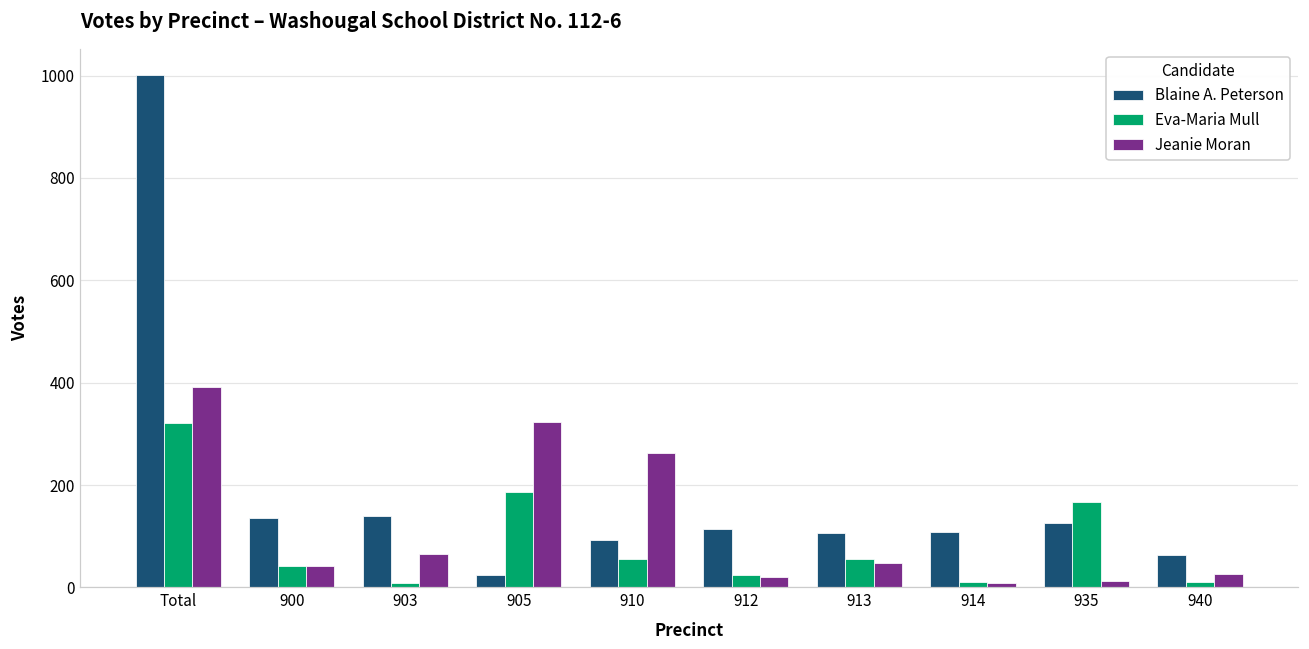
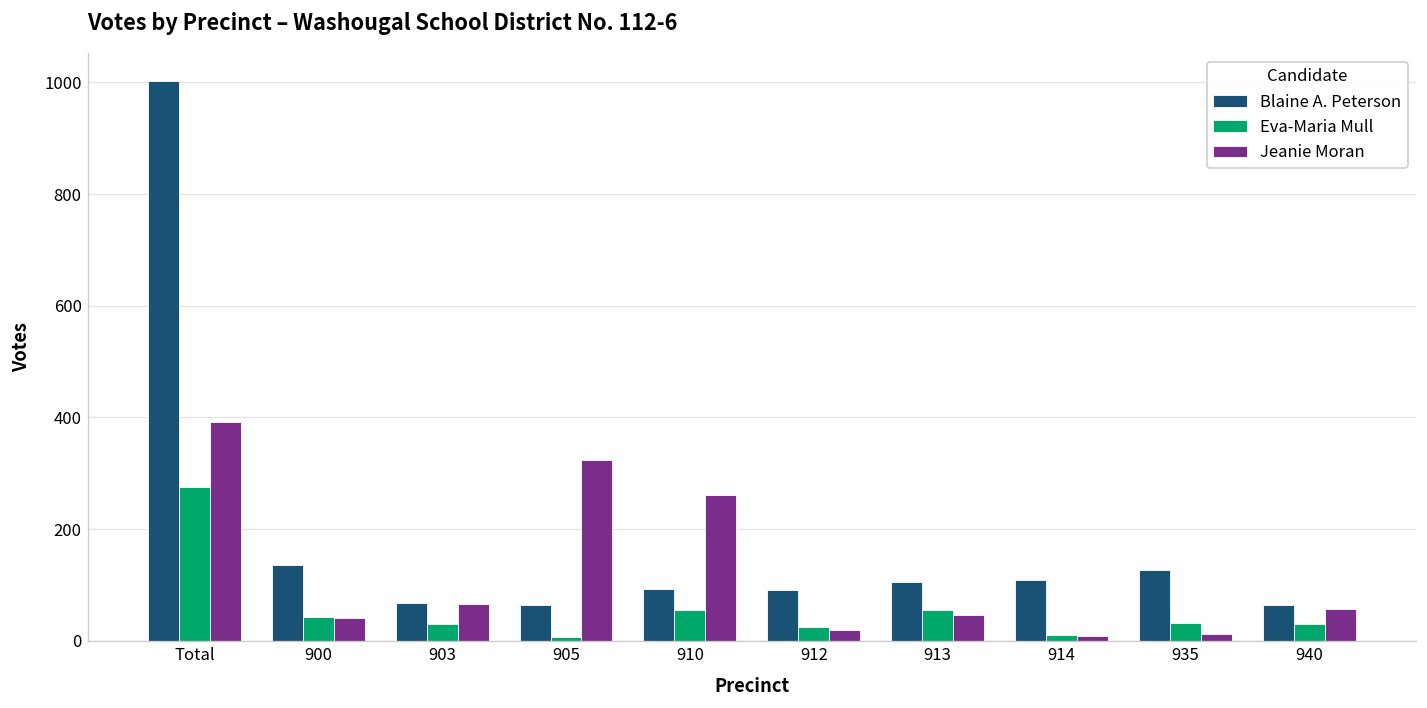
Eva-Maria Mull, Total: 320 -> 280
Blaine A. Peterson, 903: 140 -> 70
Eva-Maria Mull, 903: 10 -> 30
Blaine A. Peterson, 905: 20 -> 60
Eva-Maria Mull, 905: 190 -> 10
Blaine A. Peterson, 912: 110 -> 90
Eva-Maria Mull, 935: 170 -> 30
Eva-Maria Mull, 940: 10 -> 30
Jeanie Moran, 940: 30 -> 60
